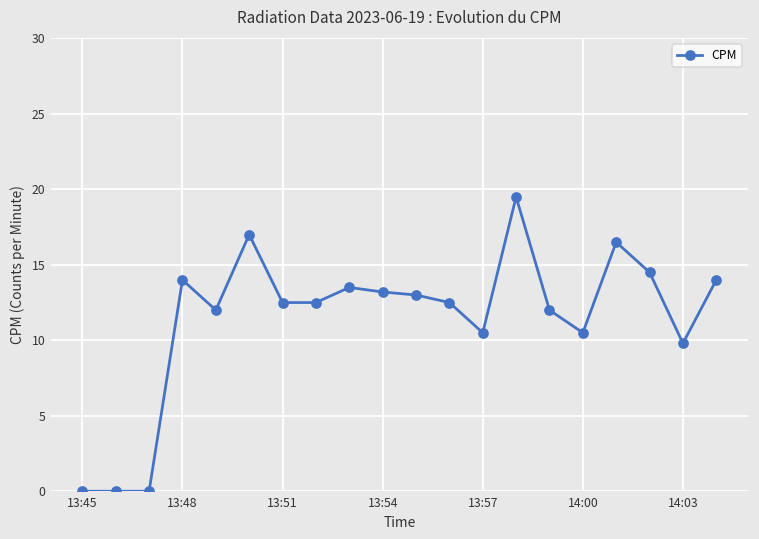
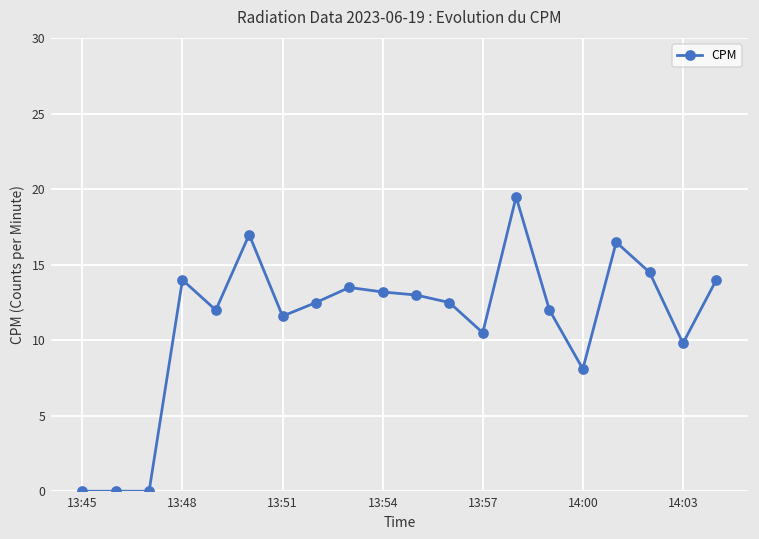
13:51: 12.5 -> 11.6
14:00: 10.5 -> 8.1
